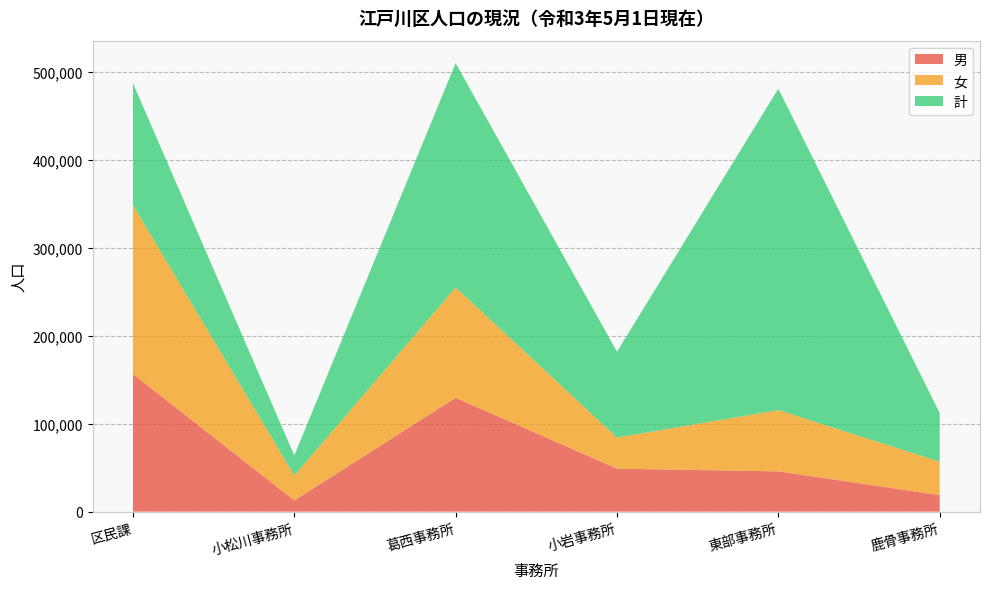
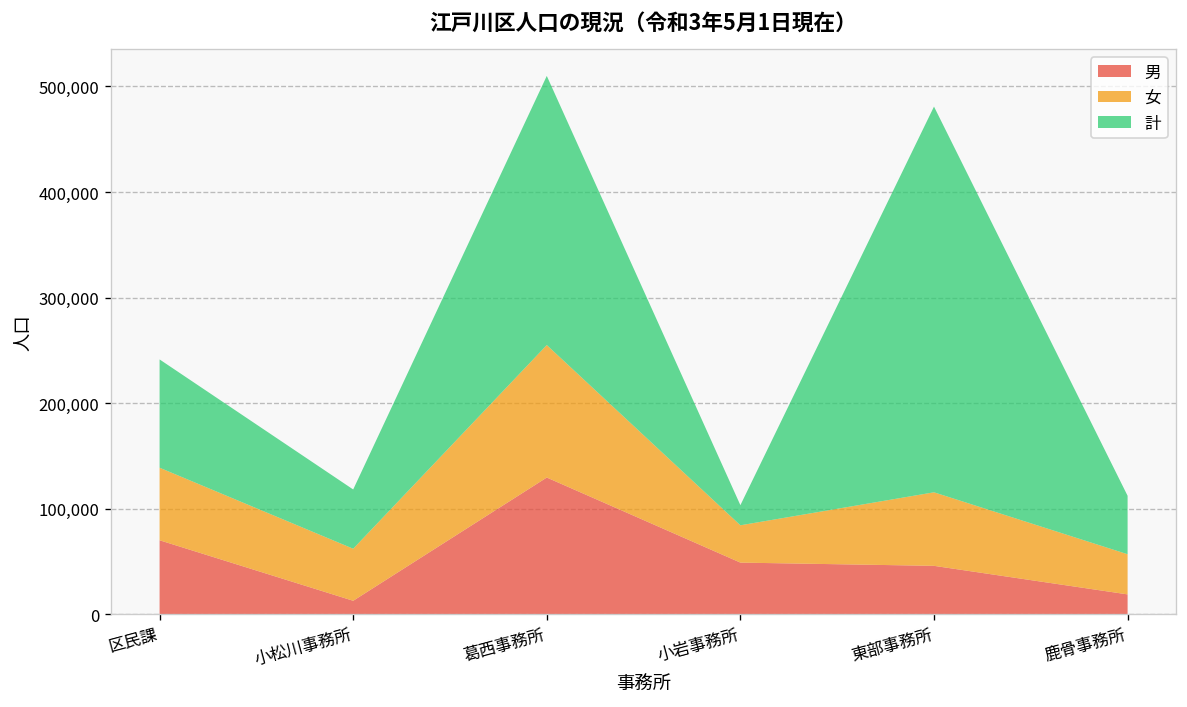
男, 区民課: 160,000 -> 70,000
女, 区民課: 190,000 -> 70,000
計, 区民課: 140,000 -> 100,000
女, 小松川事務所: 30,000 -> 50,000
計, 小松川事務所: 20,000 -> 60,000
計, 小岩事務所: 100,000 -> 20,000
